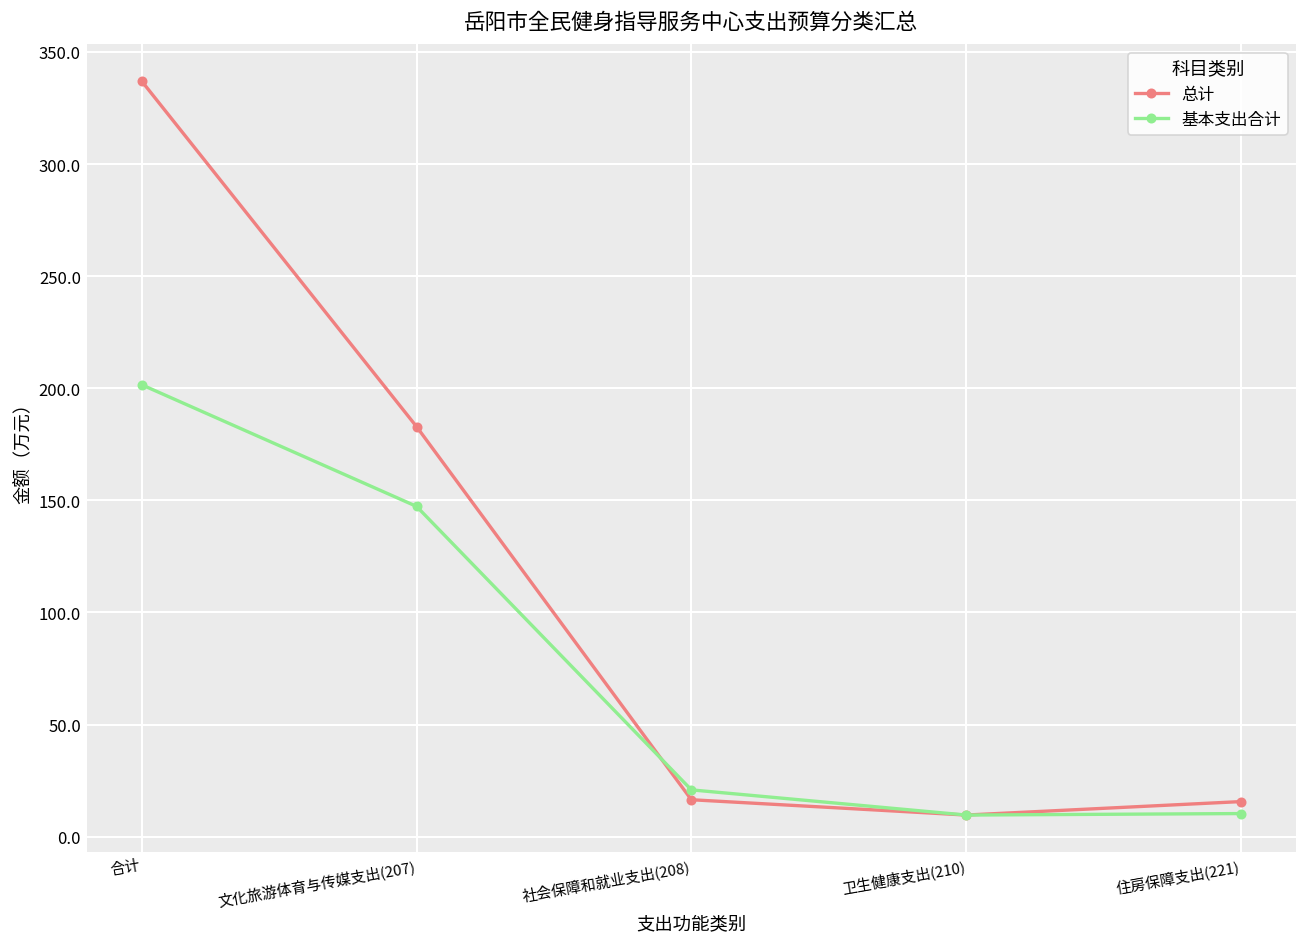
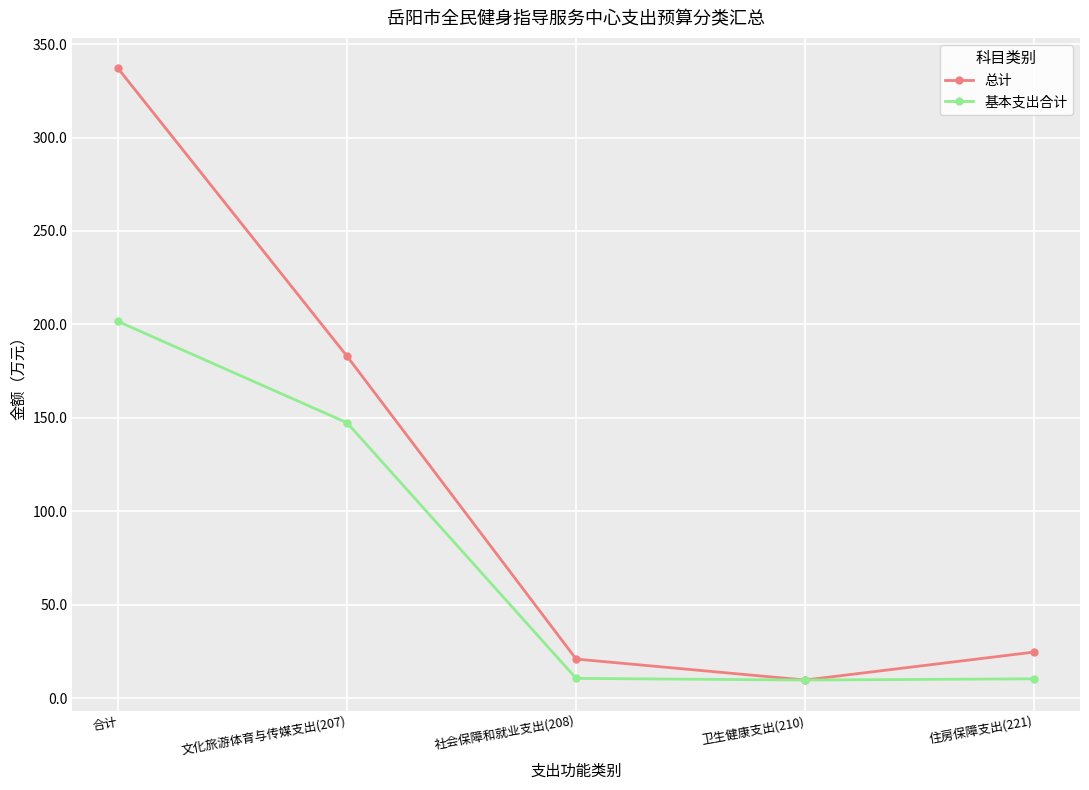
总计, 社会保障和就业支出(208): 16 -> 21
基本支出合计, 社会保障和就业支出(208): 21 -> 11
总计, 住房保障支出(221): 16 -> 25
